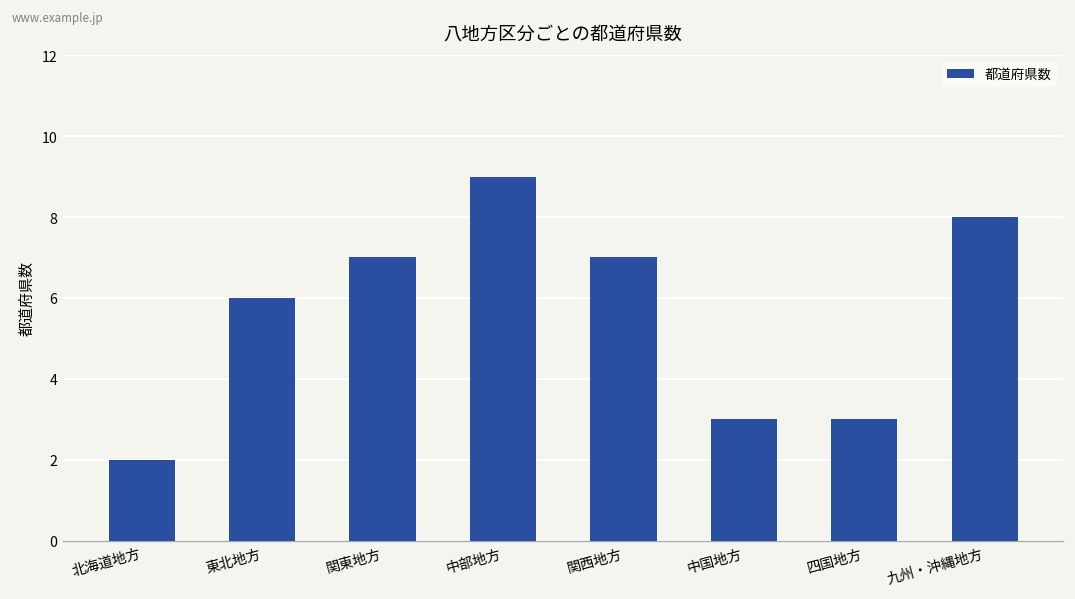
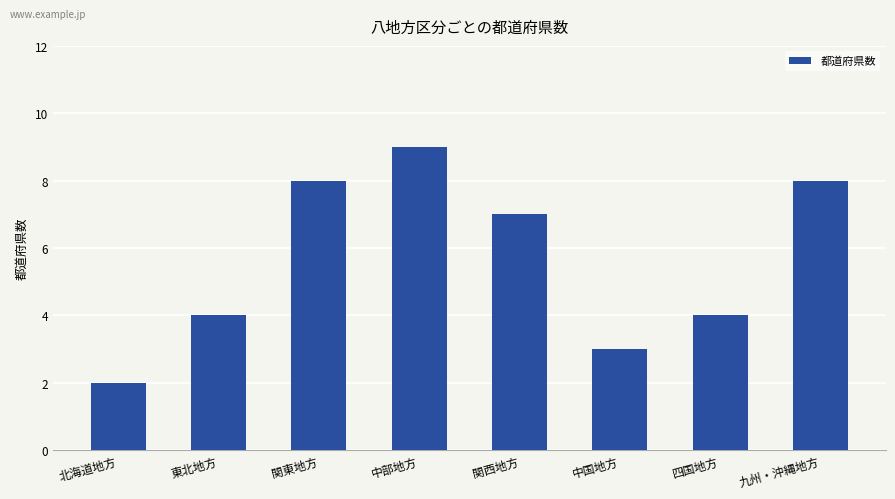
東北地方: 6 -> 4
関東地方: 7 -> 8
四国地方: 3 -> 4
